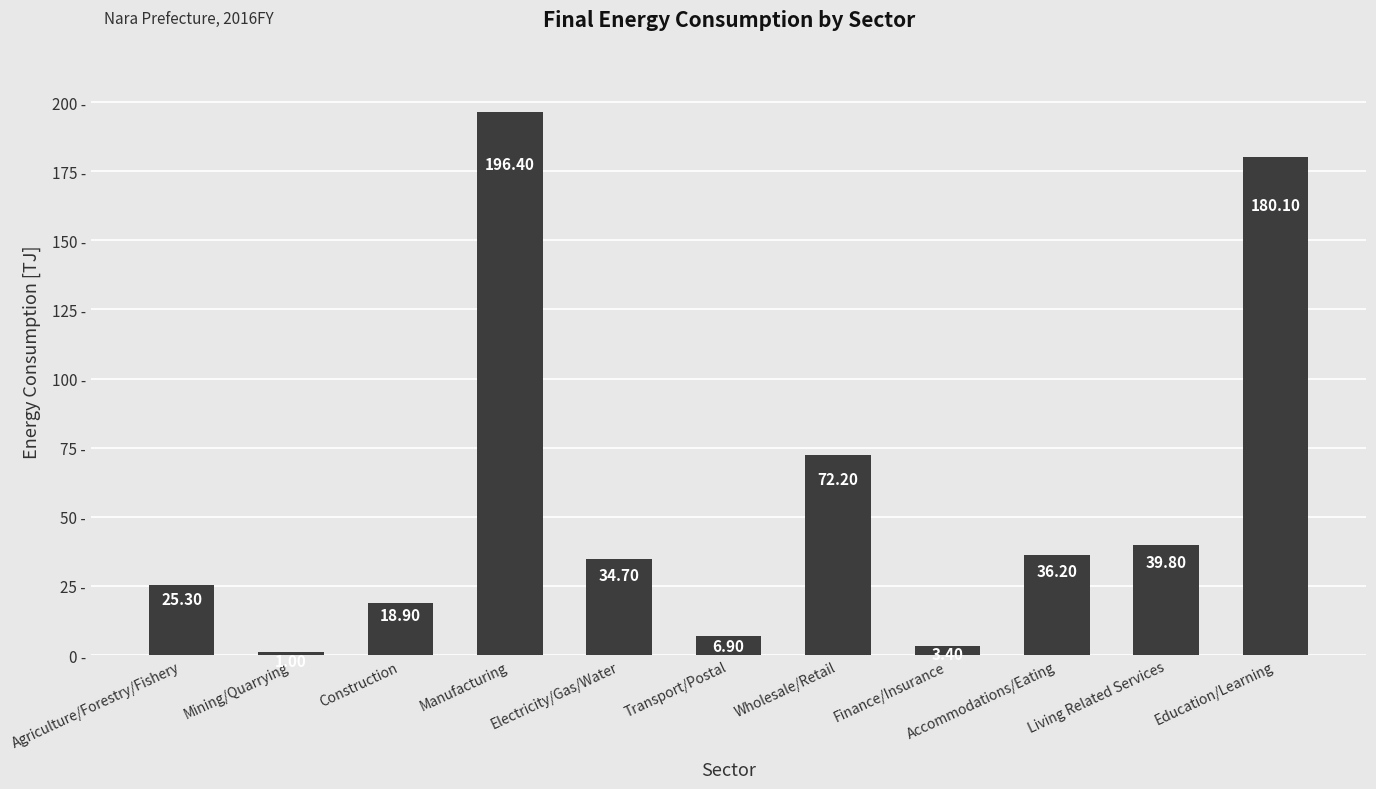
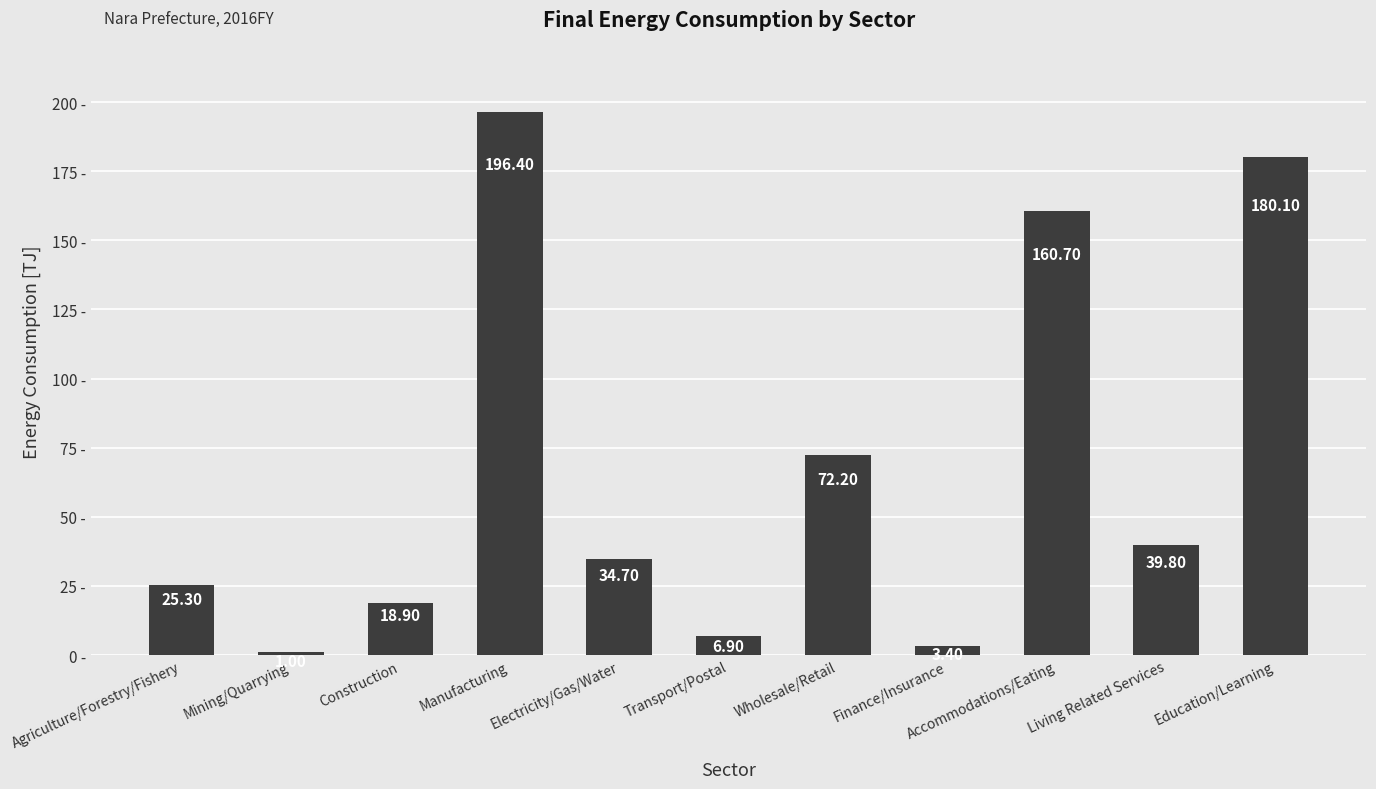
Accommodations/Eating: 36.20 -> 160.70
